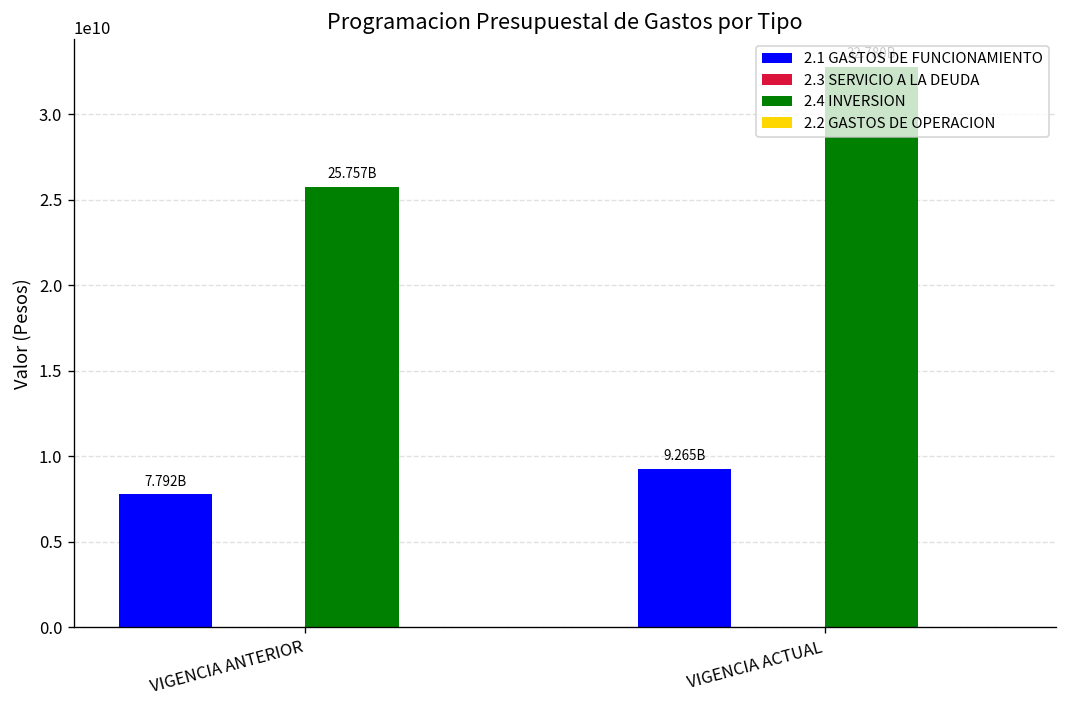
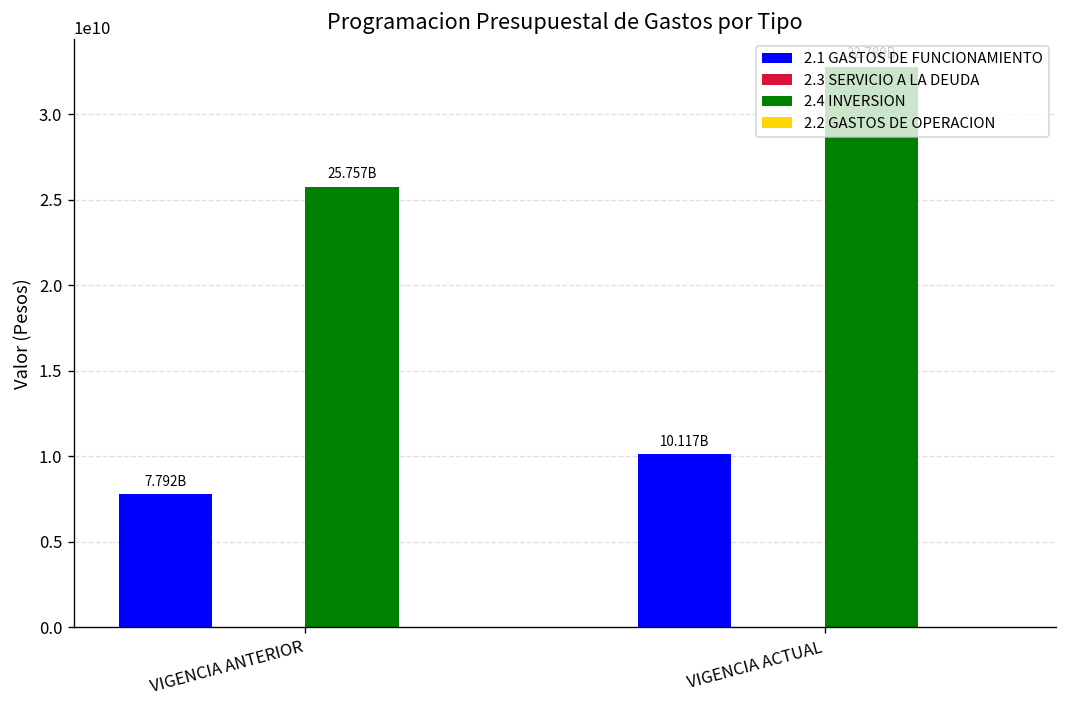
2.1 GASTOS DE FUNCIONAMIENTO, VIGENCIA ACTUAL: 9.265B -> 10.117B
